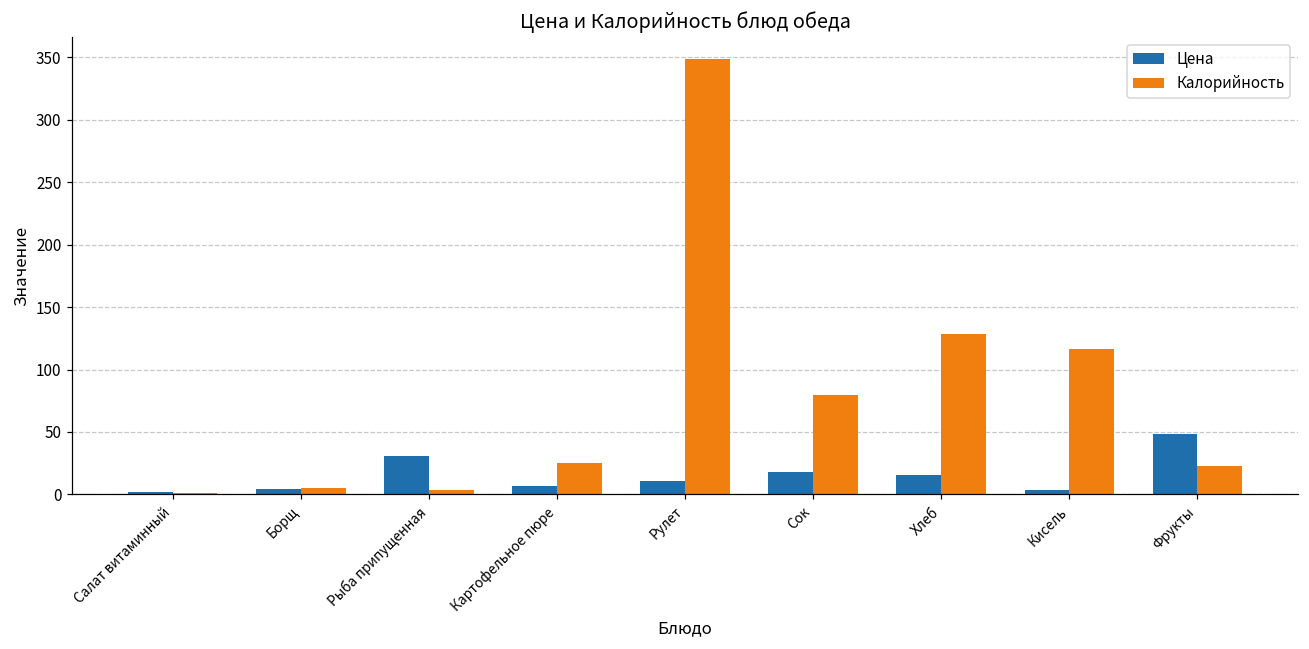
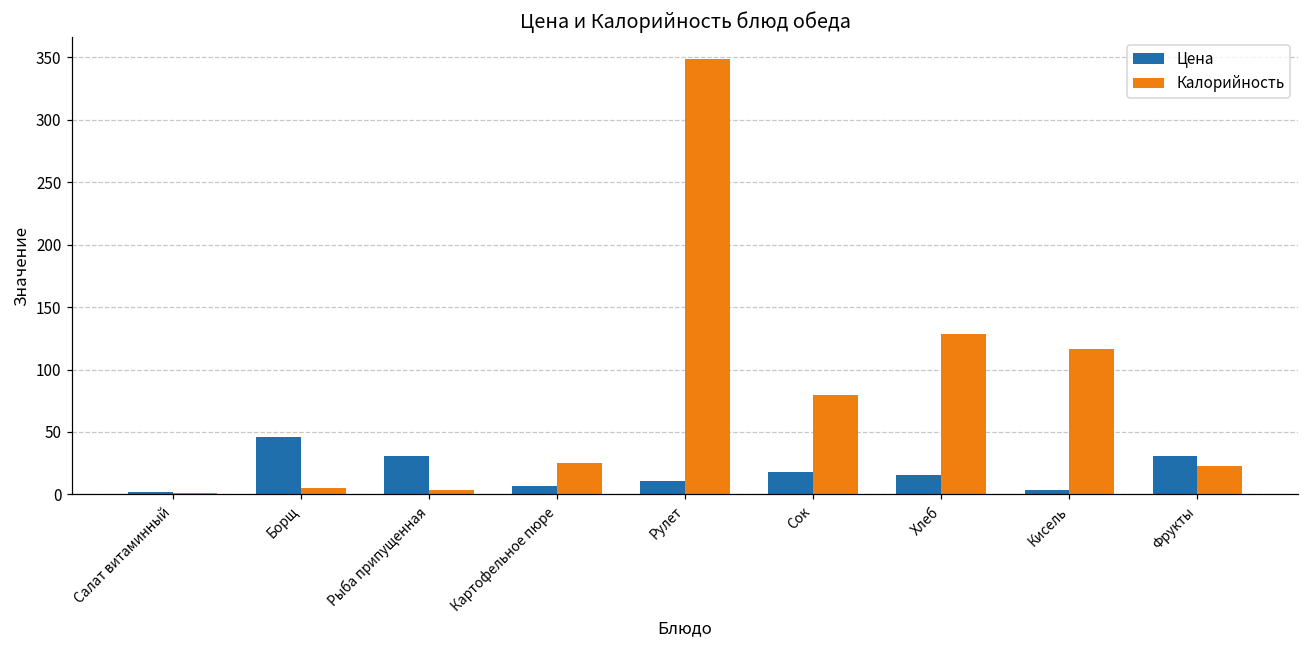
Цена, Борщ: 4 -> 46
Цена, Фрукты: 48 -> 31
